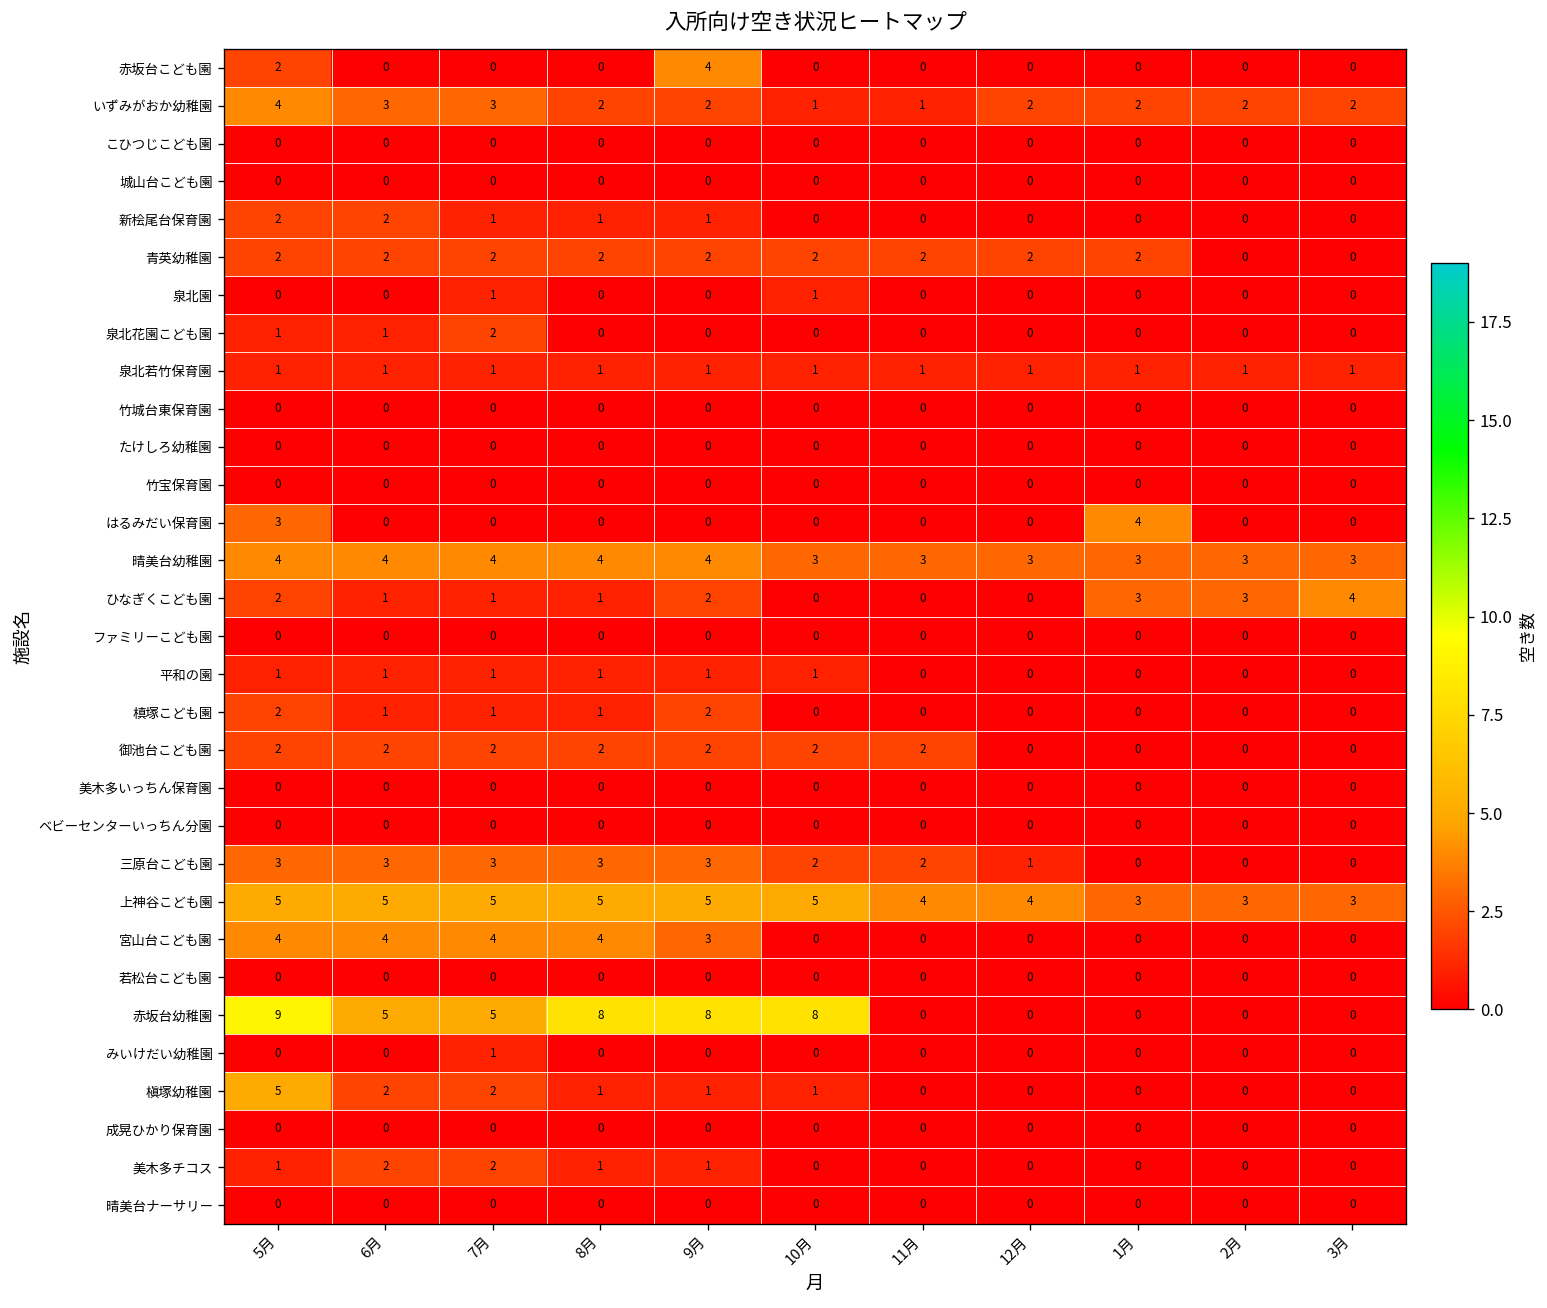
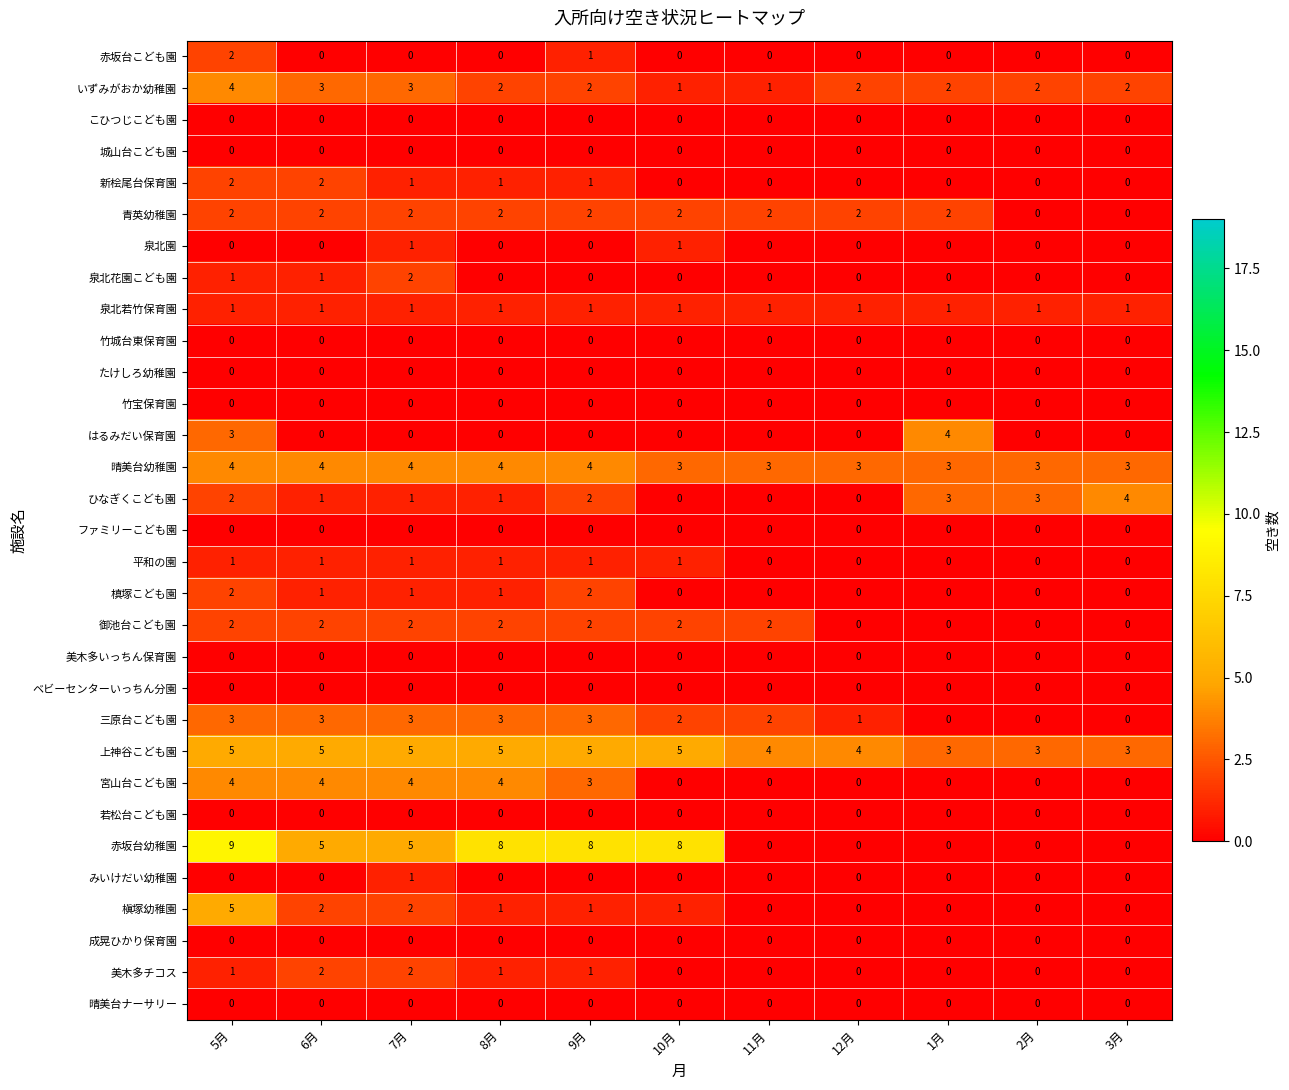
赤坂台こども園, 9月: 4 -> 1
